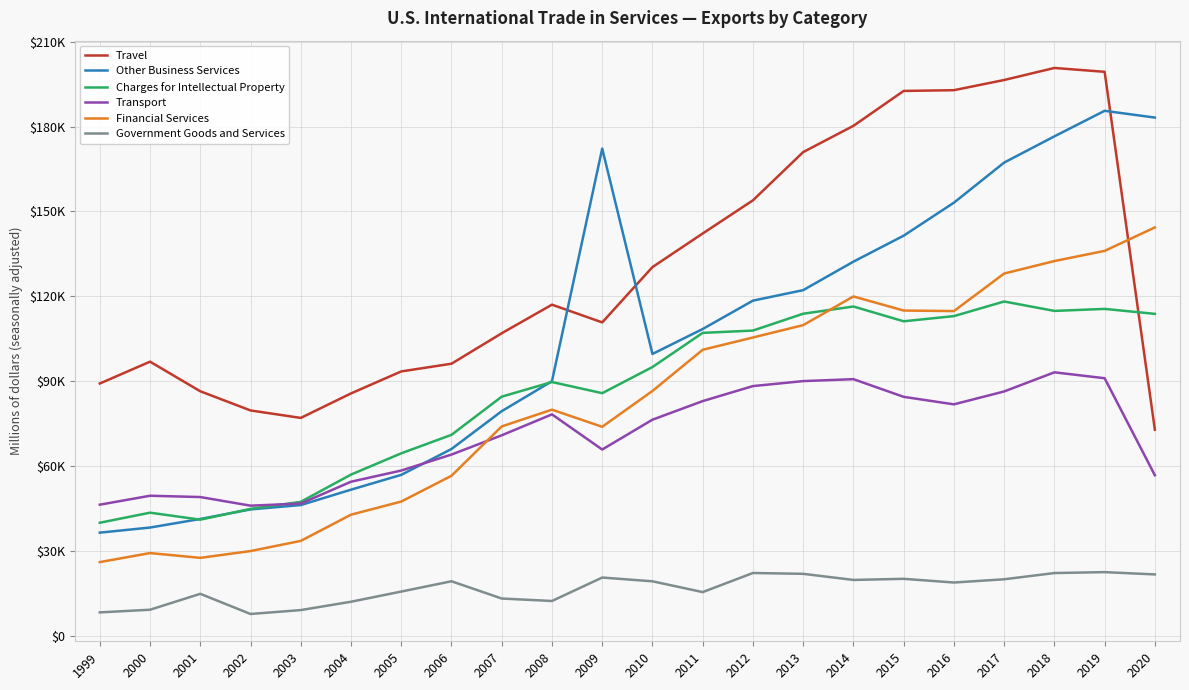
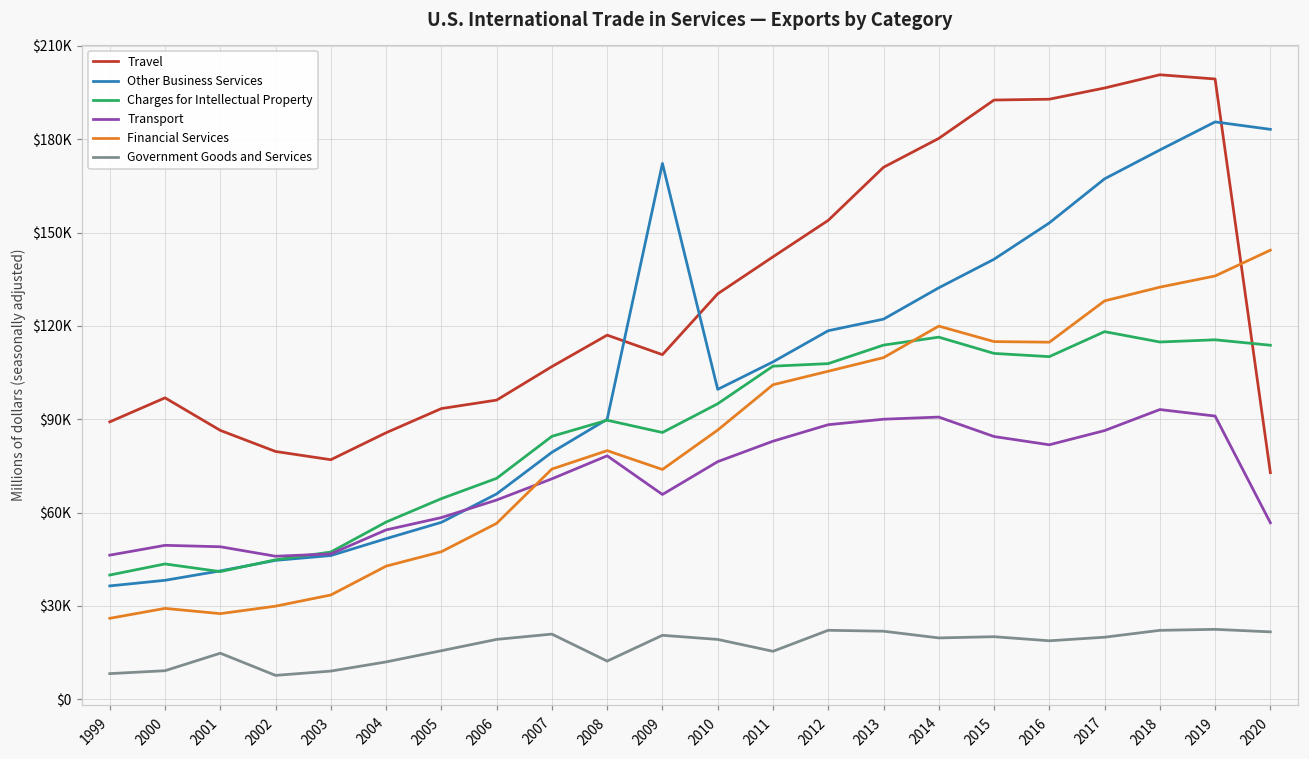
Government Goods and Services, 2007: $13000 -> $21000
Charges for Intellectual Property, 2016: $113000 -> $110000
